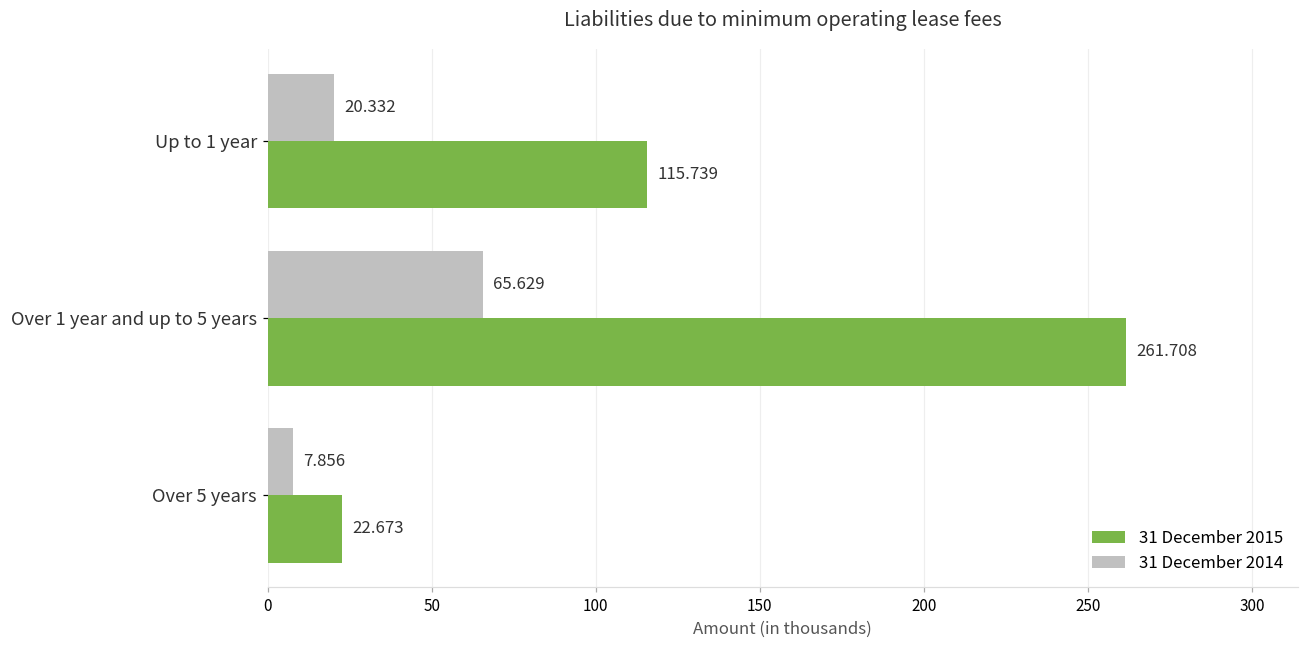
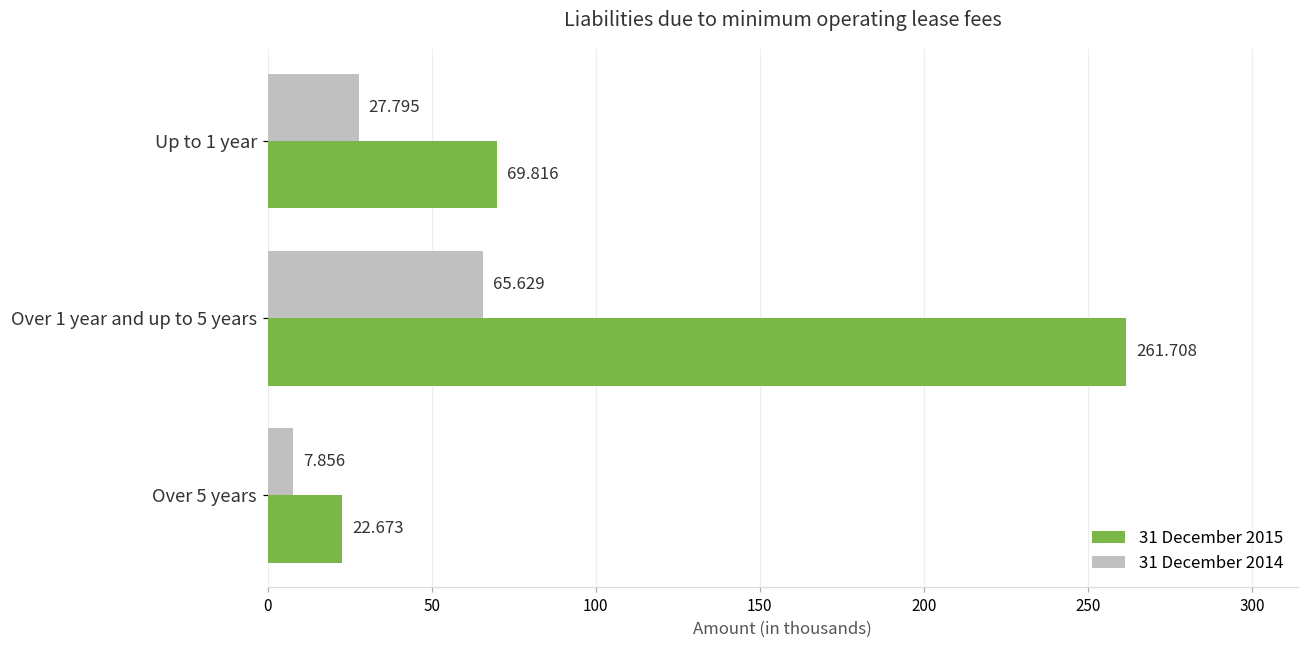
31 December 2014, Up to 1 year: 20.332 -> 27.795
31 December 2015, Up to 1 year: 115.739 -> 69.816
